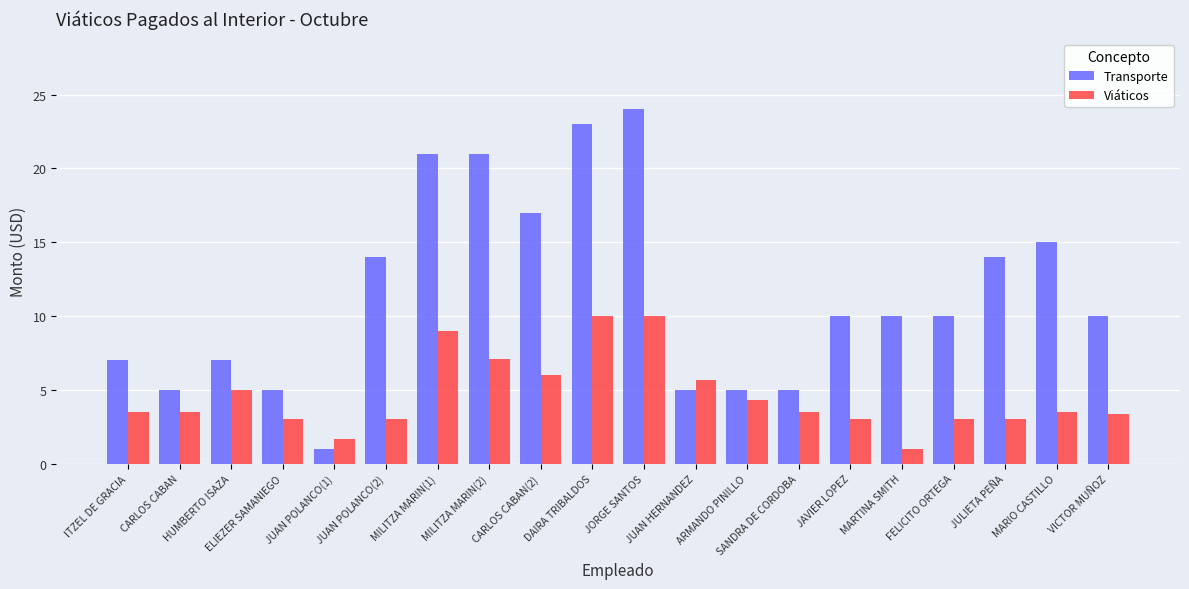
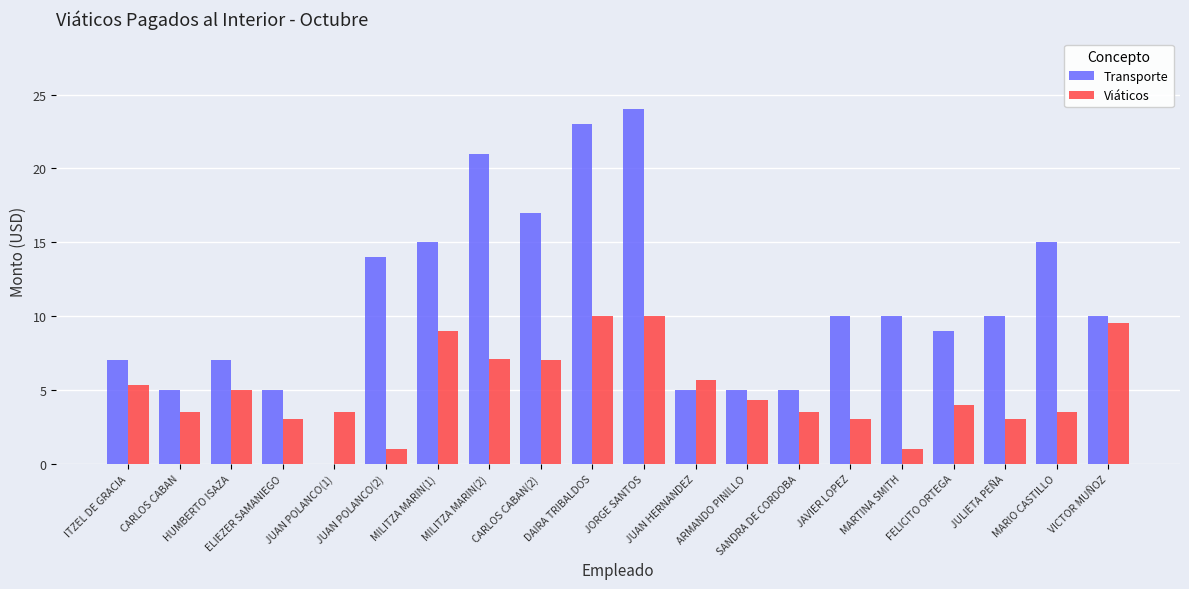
Viáticos, ITZEL DE GRACIA: 3.5 -> 5.3
Transporte, JUAN POLANCO(1): 1 -> 0
Viáticos, JUAN POLANCO(1): 1.7 -> 3.5
Viáticos, JUAN POLANCO(2): 3 -> 1
Transporte, MILITZA MARIN(1): 21 -> 15
Viáticos, CARLOS CABAN(2): 6 -> 7
Transporte, FELICITO ORTEGA: 10 -> 9
Viáticos, FELICITO ORTEGA: 3 -> 4
Transporte, JULIETA PEÑA: 14 -> 10
Viáticos, VICTOR MUÑOZ: 3.4 -> 9.5
